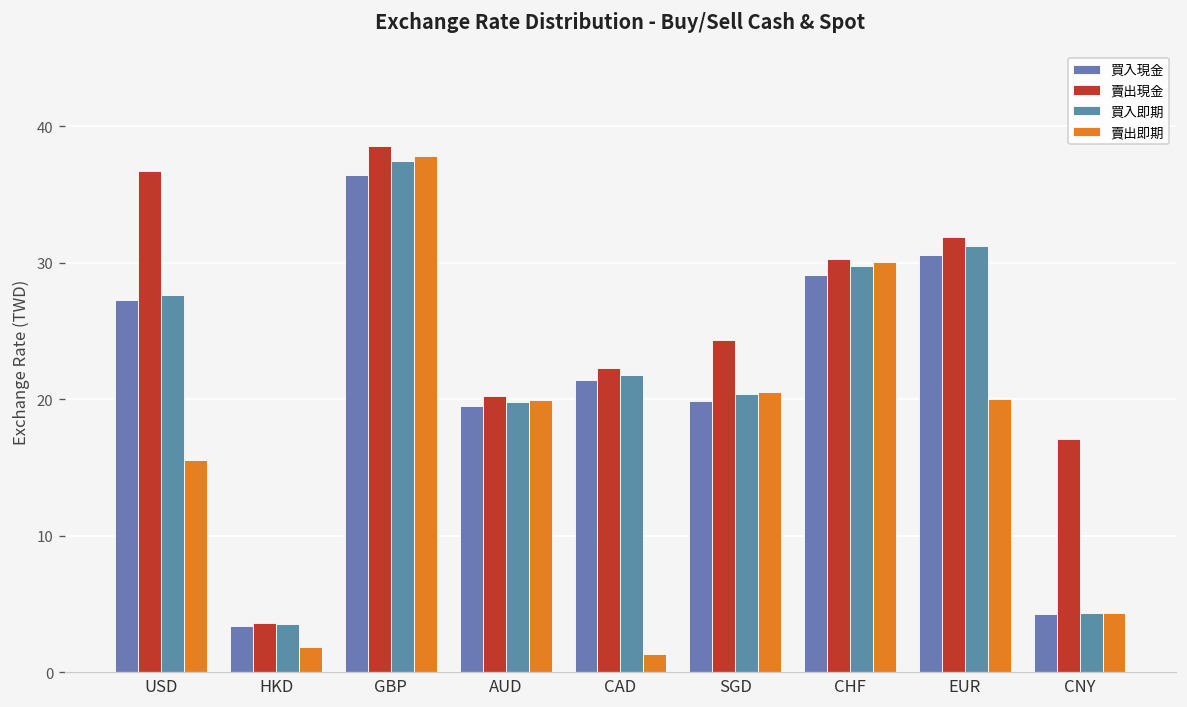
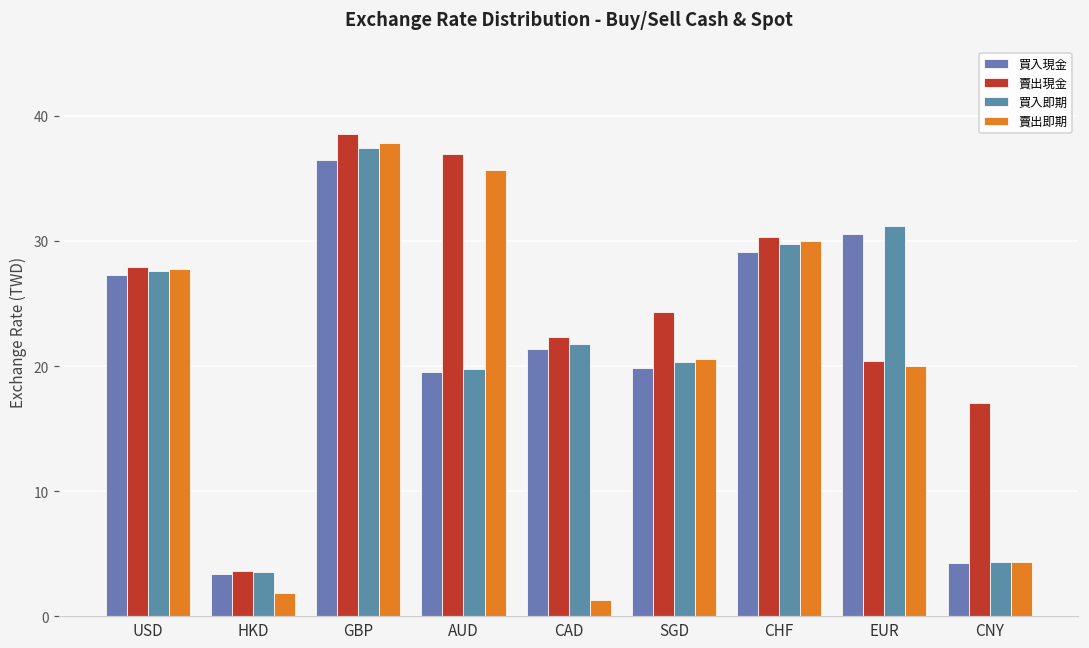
賣出現金, USD: 36.7 -> 28.0
賣出即期, USD: 15.5 -> 27.7
賣出現金, AUD: 20.3 -> 36.9
賣出即期, AUD: 20.0 -> 35.7
賣出現金, EUR: 31.9 -> 20.4
